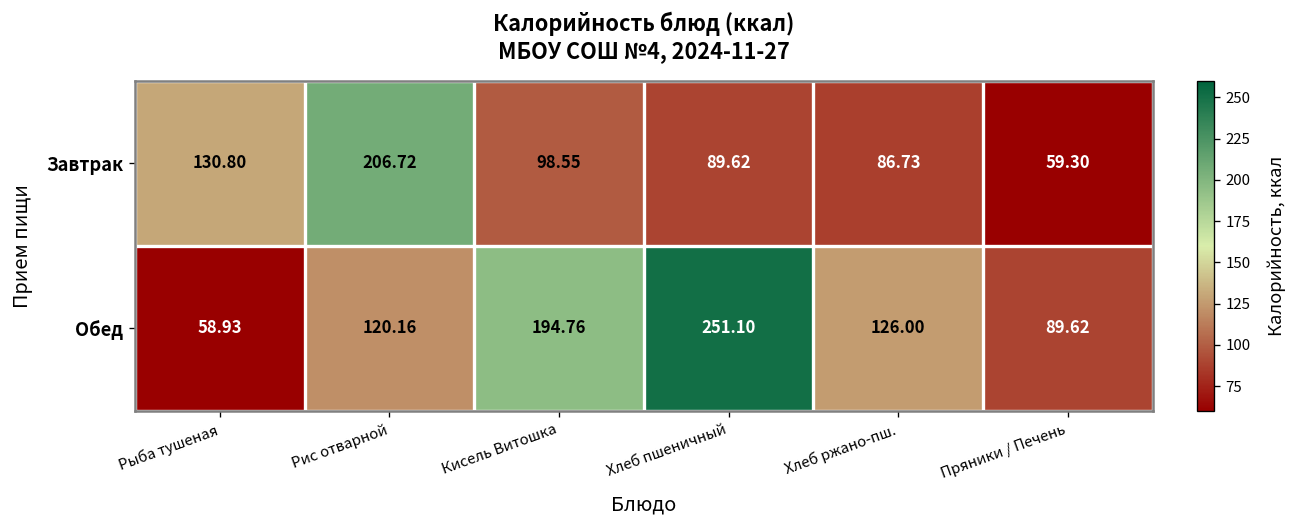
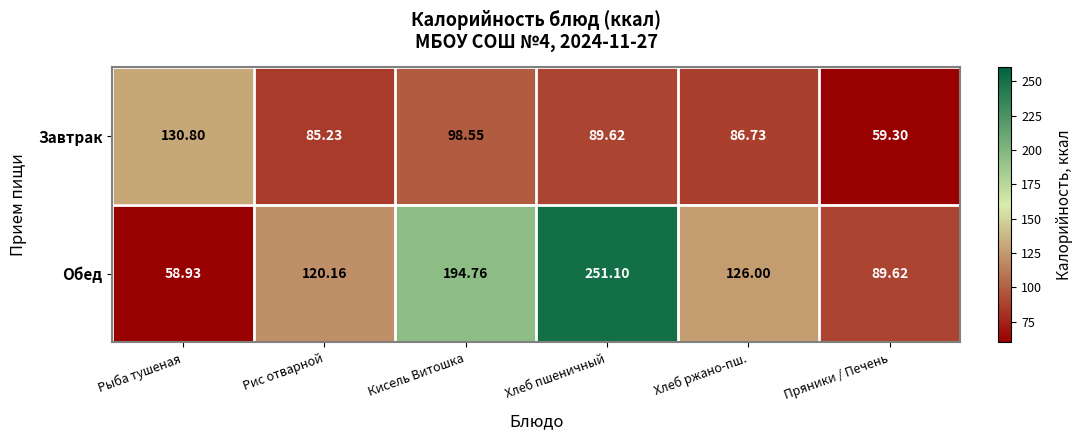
Завтрак, Рис отварной: 206.72 -> 85.23
